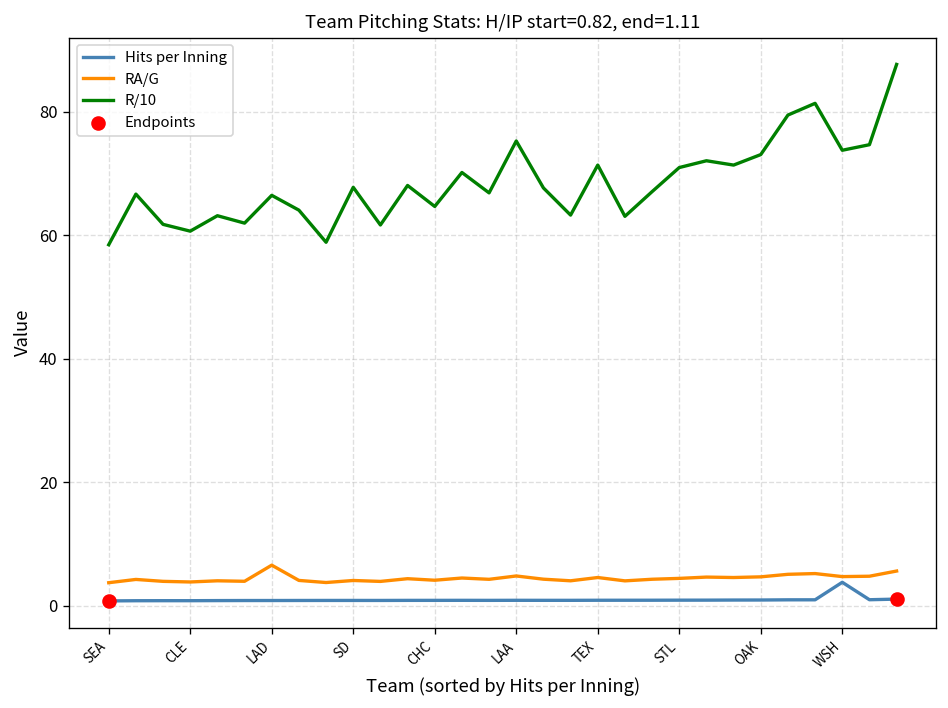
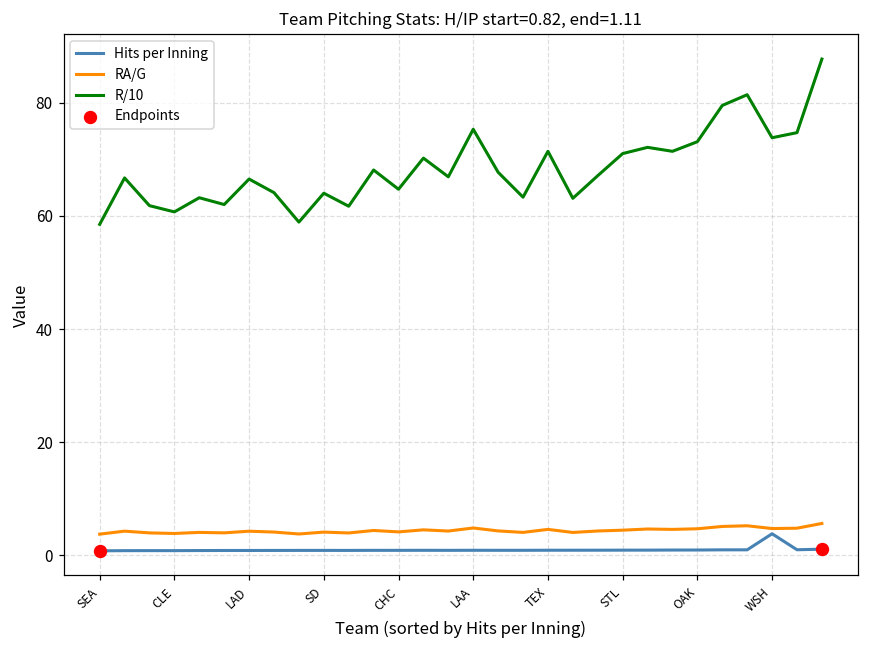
RA/G, LAD: 7 -> 4
R/10, SD: 68 -> 64
